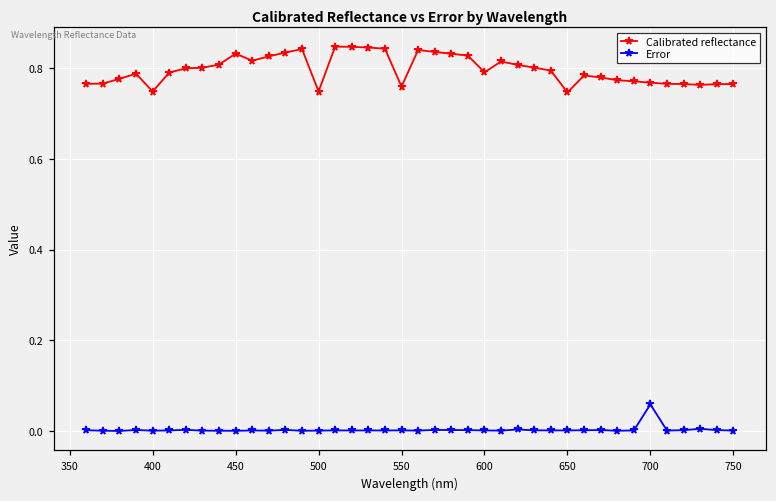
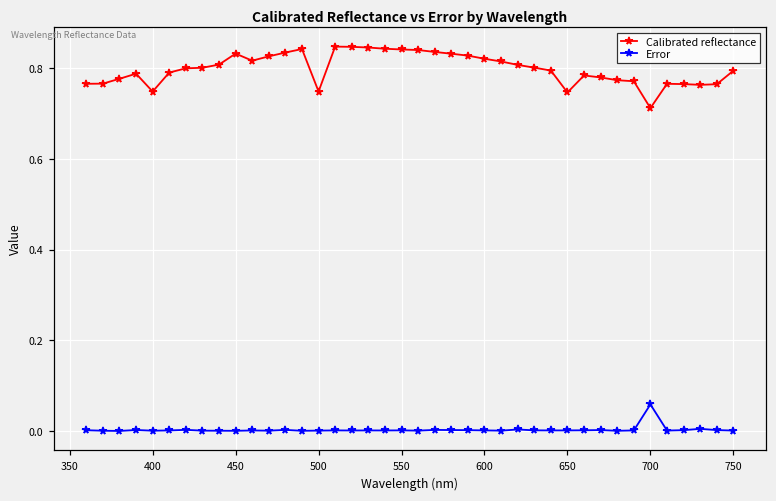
Calibrated reflectance, 550: 0.76 -> 0.84
Calibrated reflectance, 600: 0.79 -> 0.82
Calibrated reflectance, 700: 0.77 -> 0.71
Calibrated reflectance, 750: 0.77 -> 0.79
